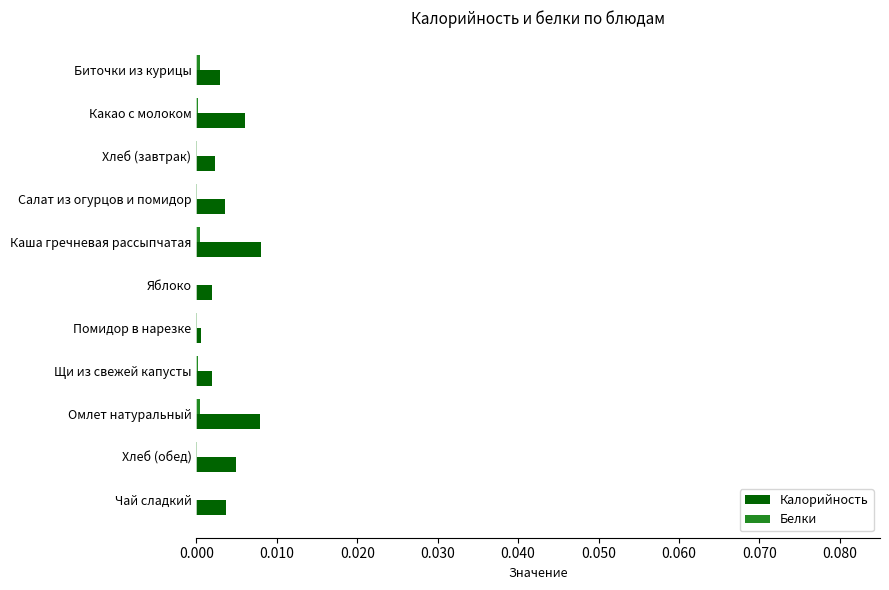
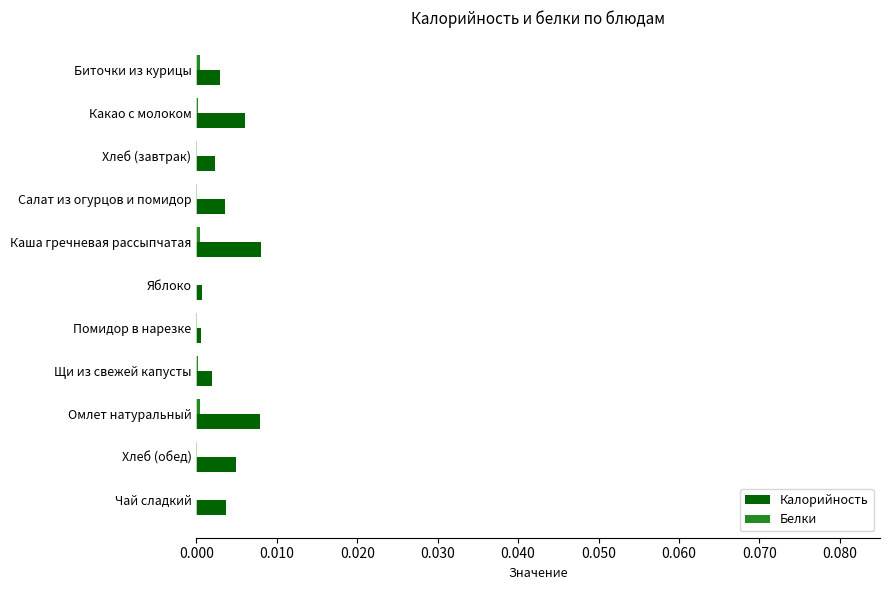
Калорийность, Яблоко: 0.002 -> 0.001
